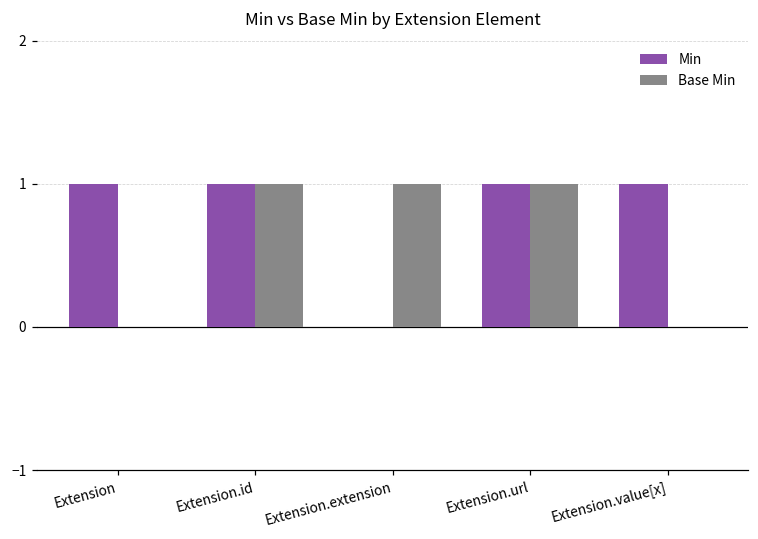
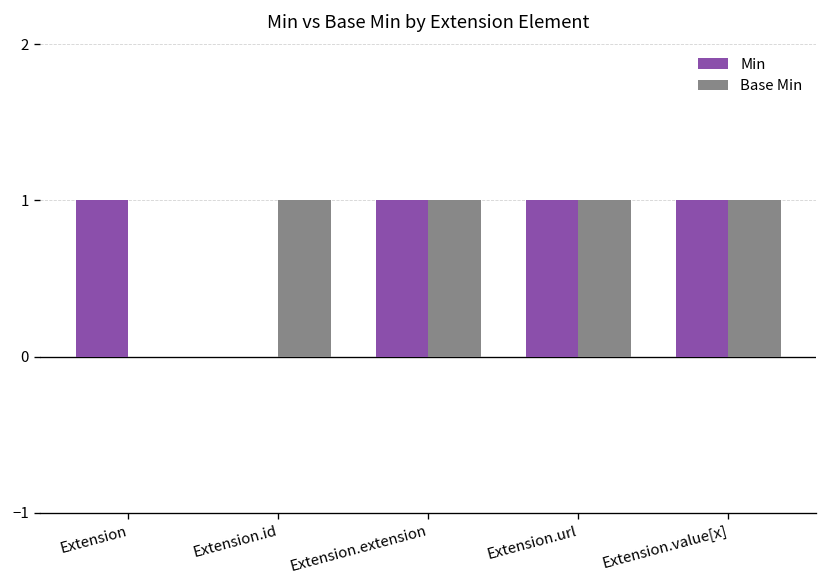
Min, Extension.id: 1 -> 0
Min, Extension.extension: 0 -> 1
Base Min, Extension.value[x]: 0 -> 1
